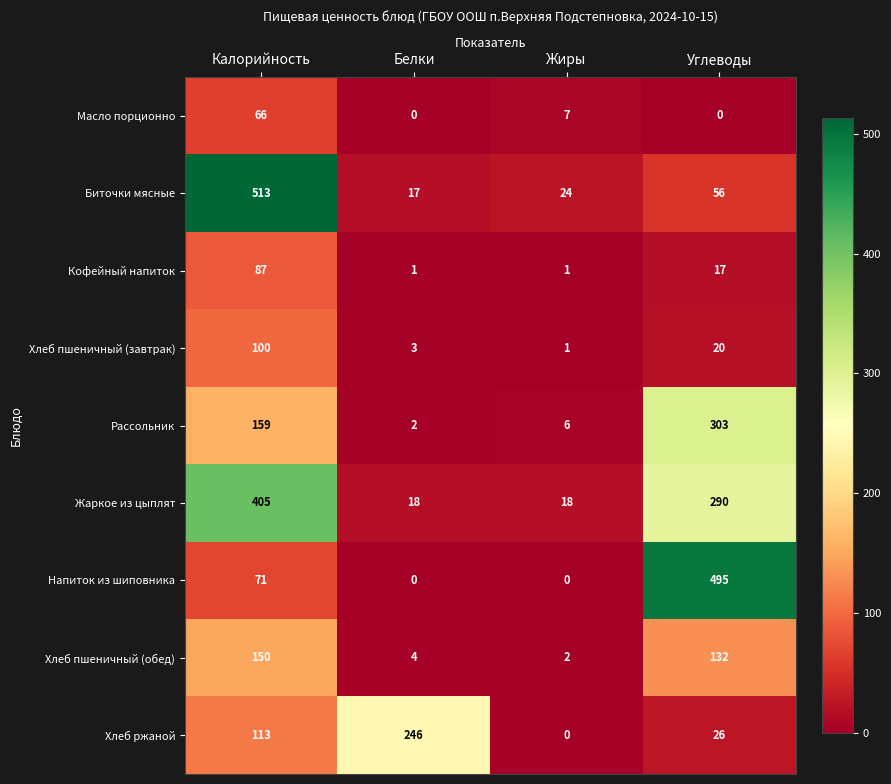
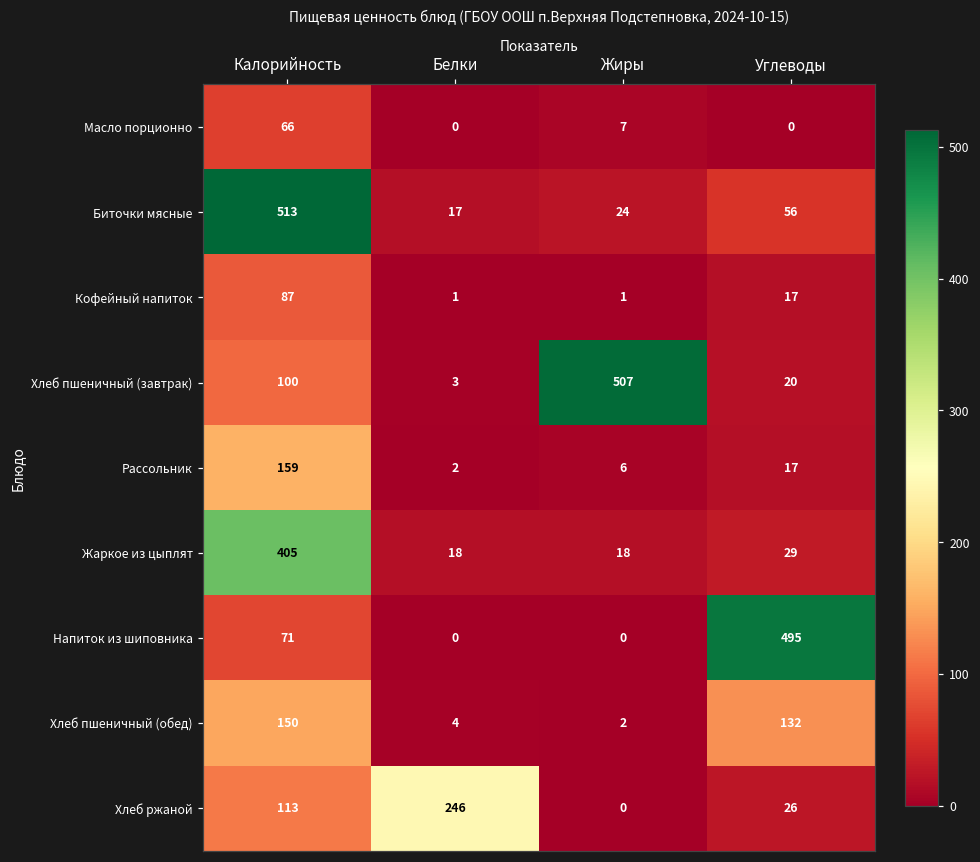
Хлеб пшеничный (завтрак), Жиры: 1 -> 507
Рассольник, Углеводы: 303 -> 17
Жаркое из цыплят, Углеводы: 290 -> 29
